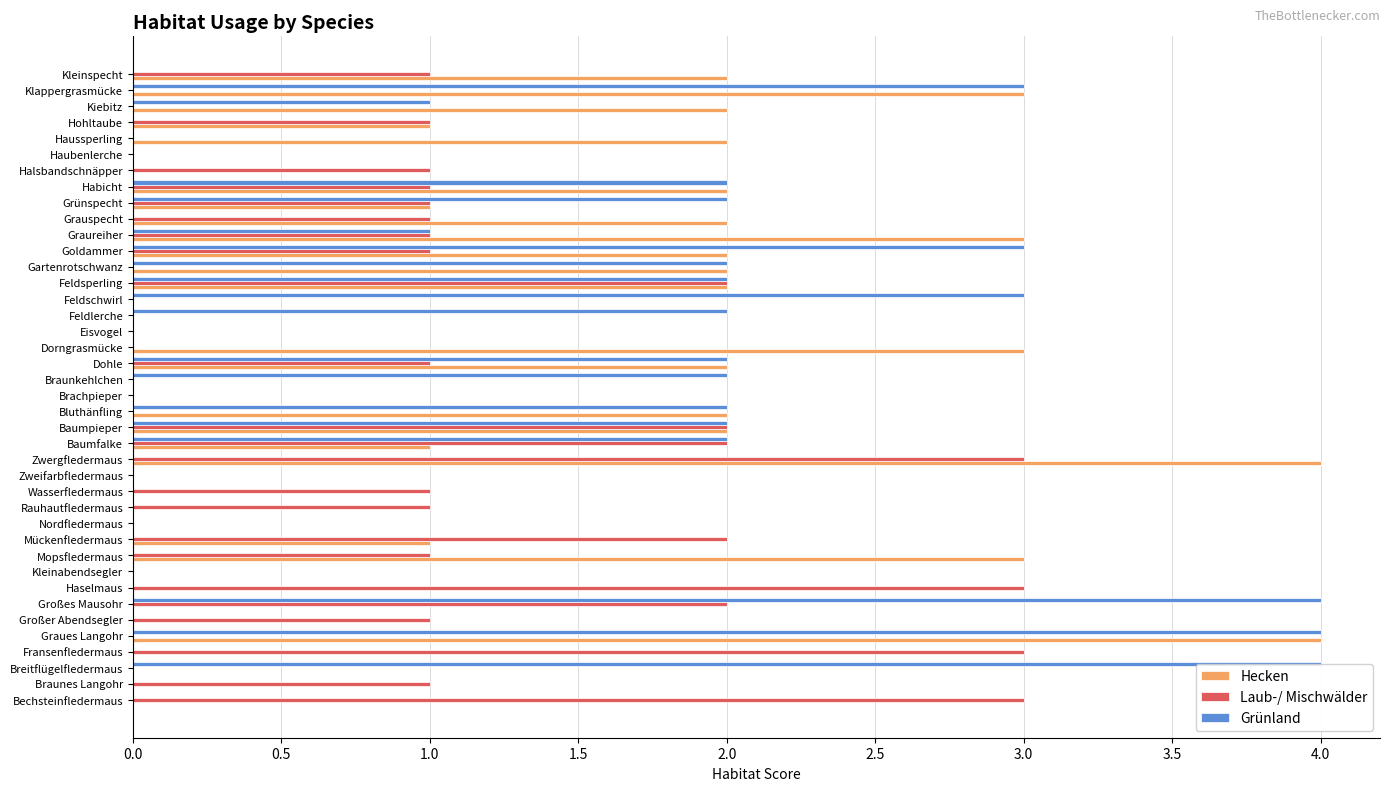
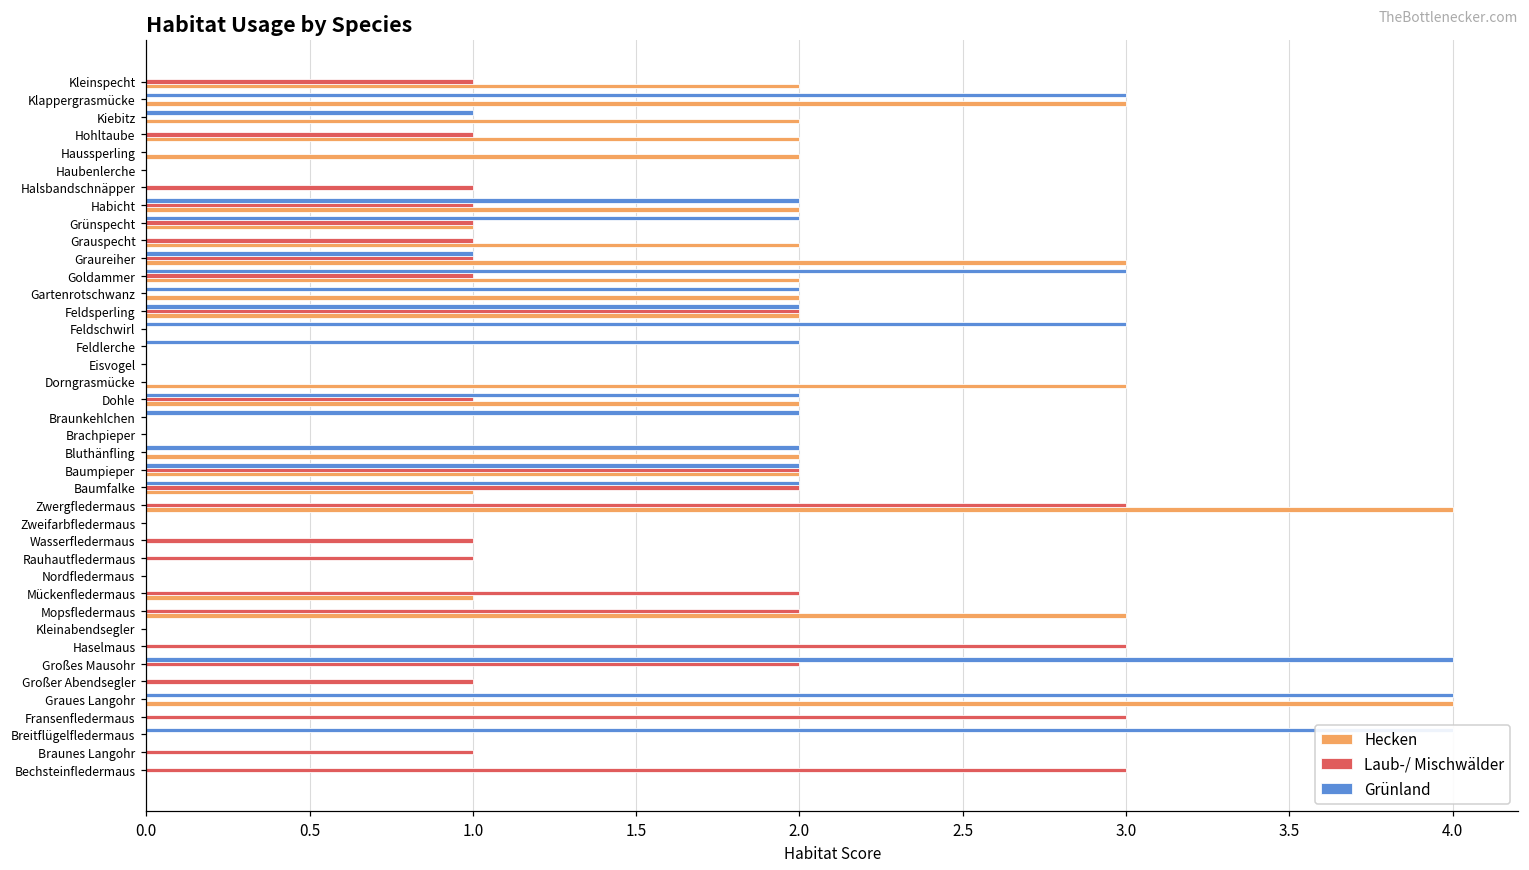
Hecken, Hohltaube: 1 -> 2
Laub-/ Mischwälder, Mopsfledermaus: 1 -> 2
